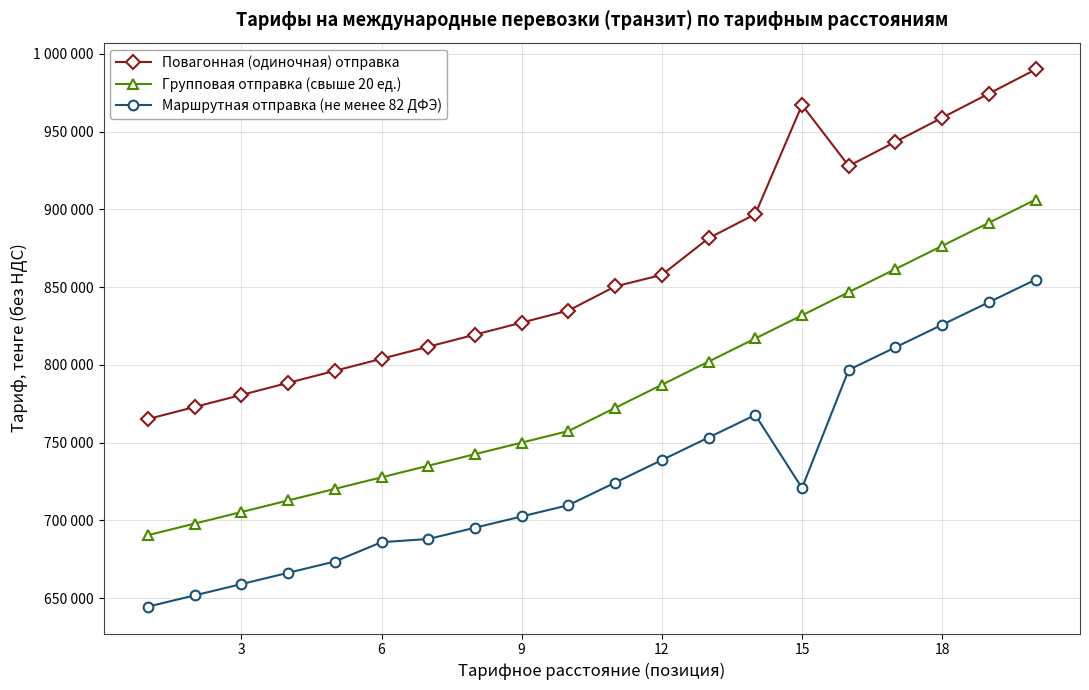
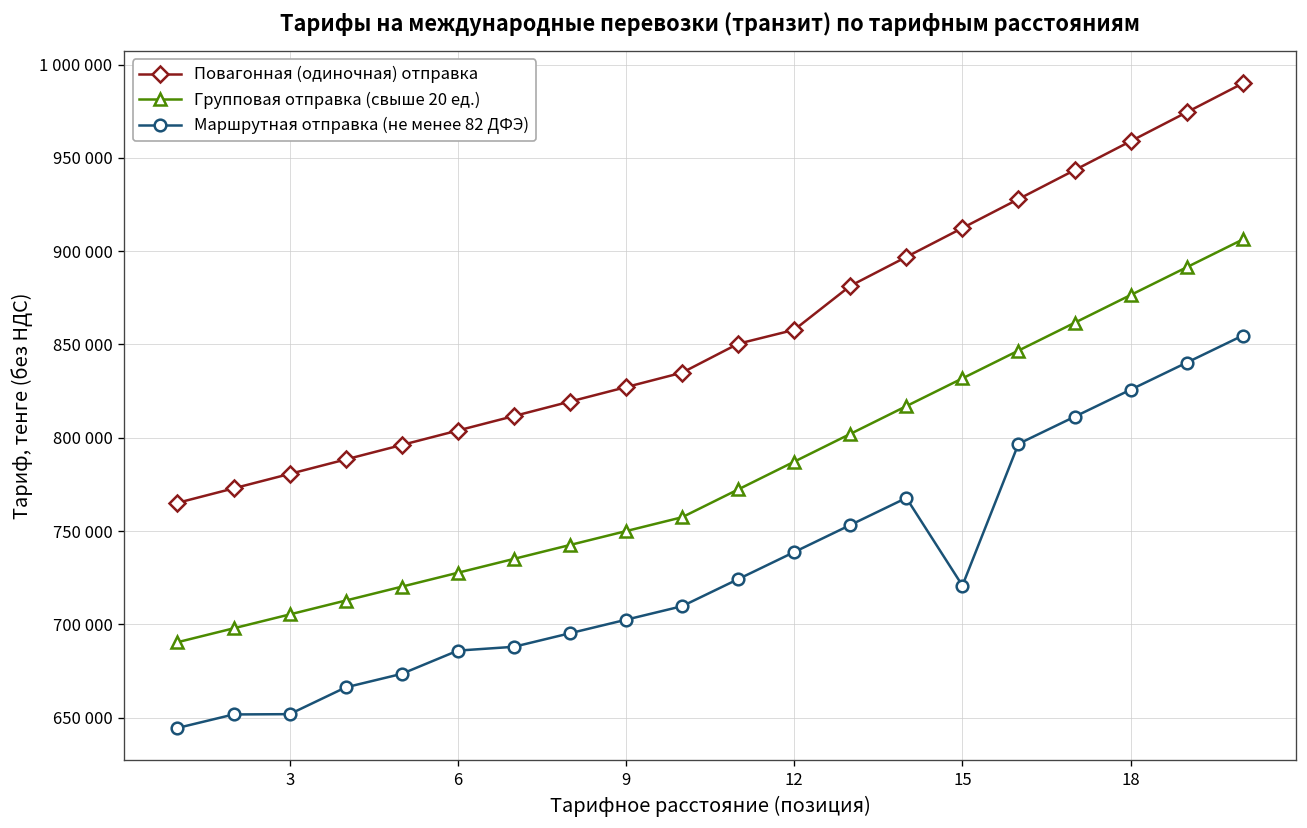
Маршрутная отправка (не менее 82 ДФЭ), 3: 659000 -> 652000
Повагонная (одиночная) отправка, 15: 967000 -> 912000
